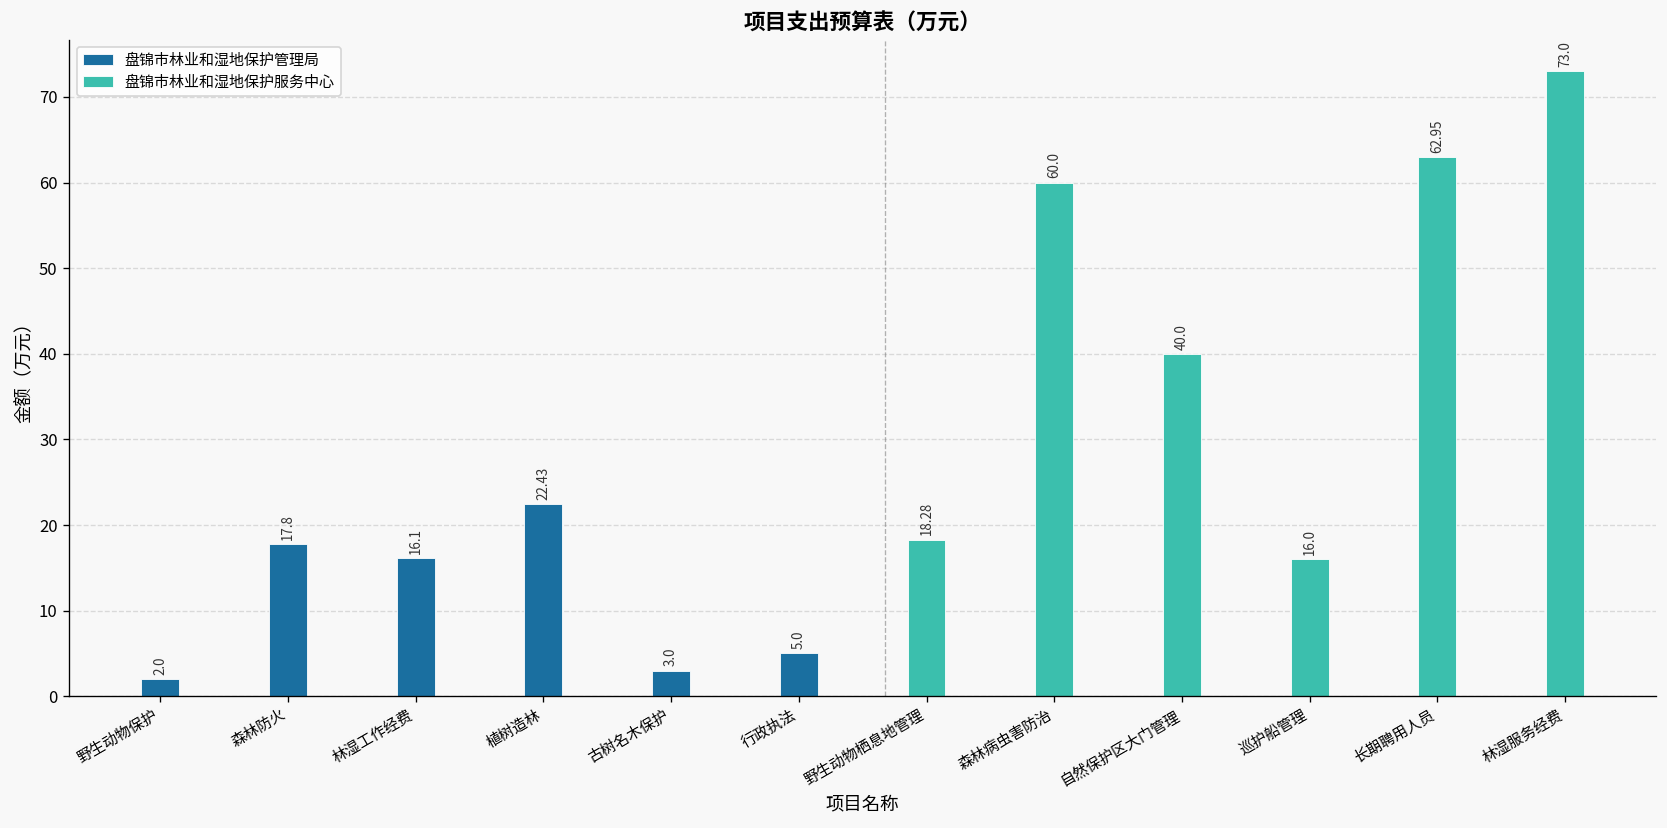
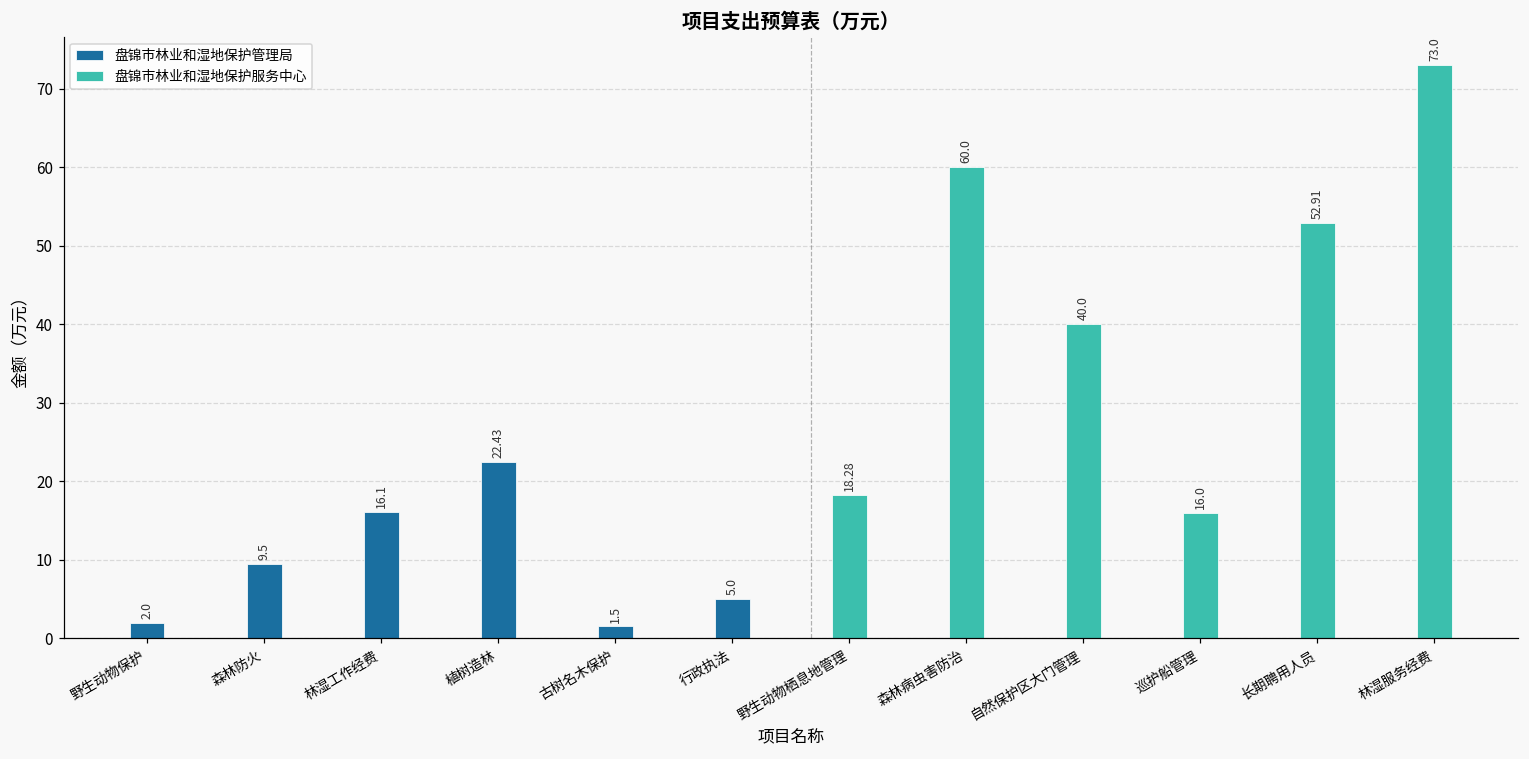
盘锦市林业和湿地保护管理局, 森林防火: 17.8 -> 9.5
盘锦市林业和湿地保护管理局, 古树名木保护: 3.0 -> 1.5
盘锦市林业和湿地保护服务中心, 长期聘用人员: 62.95 -> 52.91
